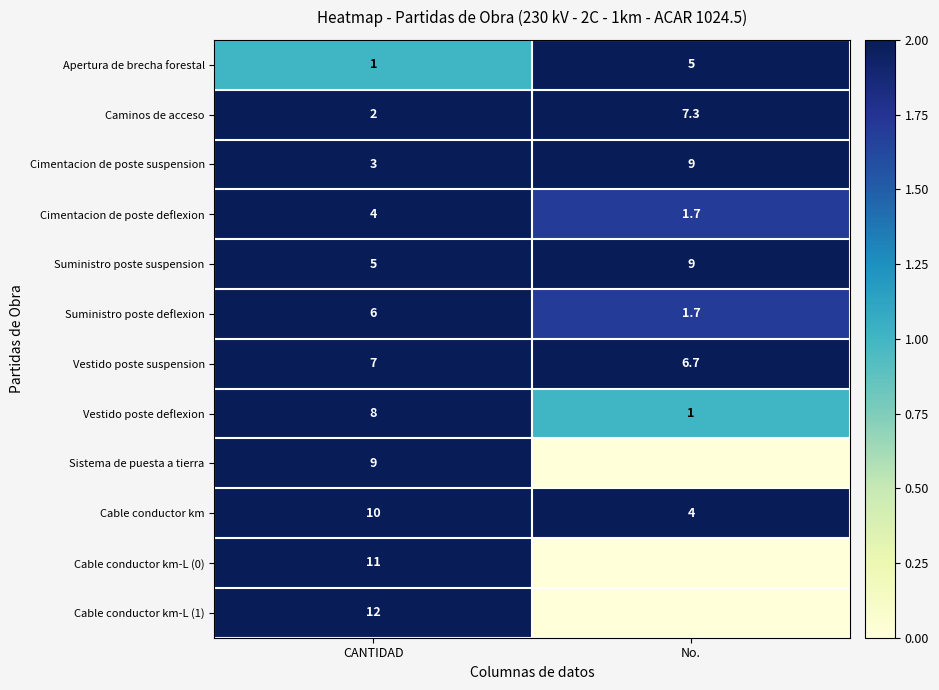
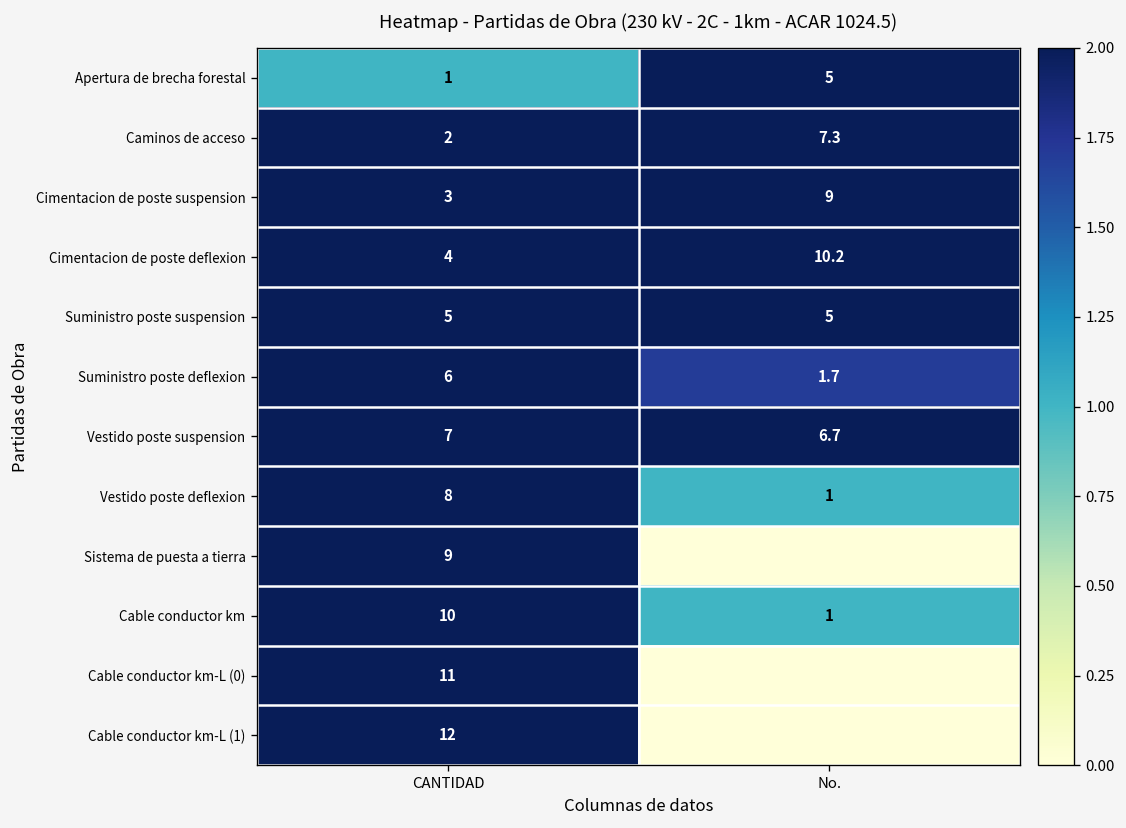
Cimentacion de poste deflexion, No.: 1.7 -> 10.2
Suministro poste suspension, No.: 9 -> 5
Cable conductor km, No.: 4 -> 1
